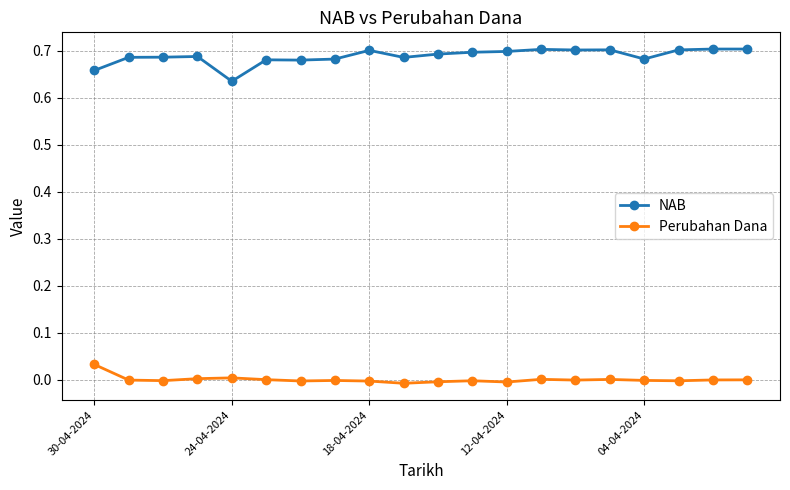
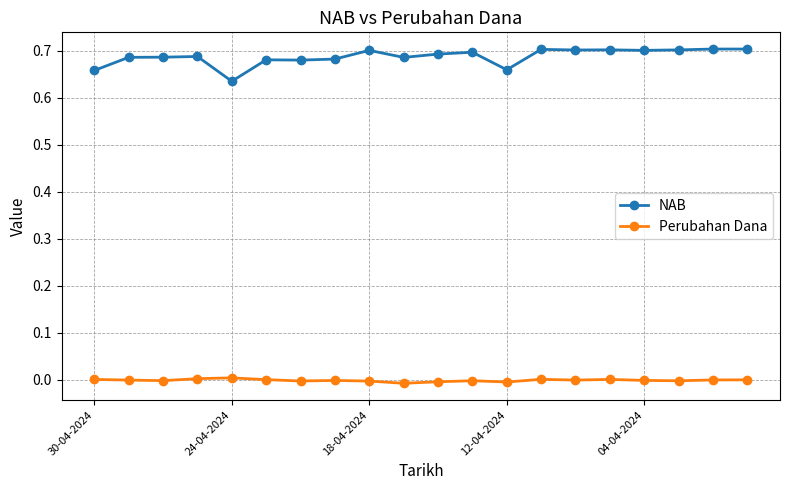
Perubahan Dana, 30-04-2024: 0.03 -> 0.00
NAB, 12-04-2024: 0.70 -> 0.66
NAB, 04-04-2024: 0.68 -> 0.70
